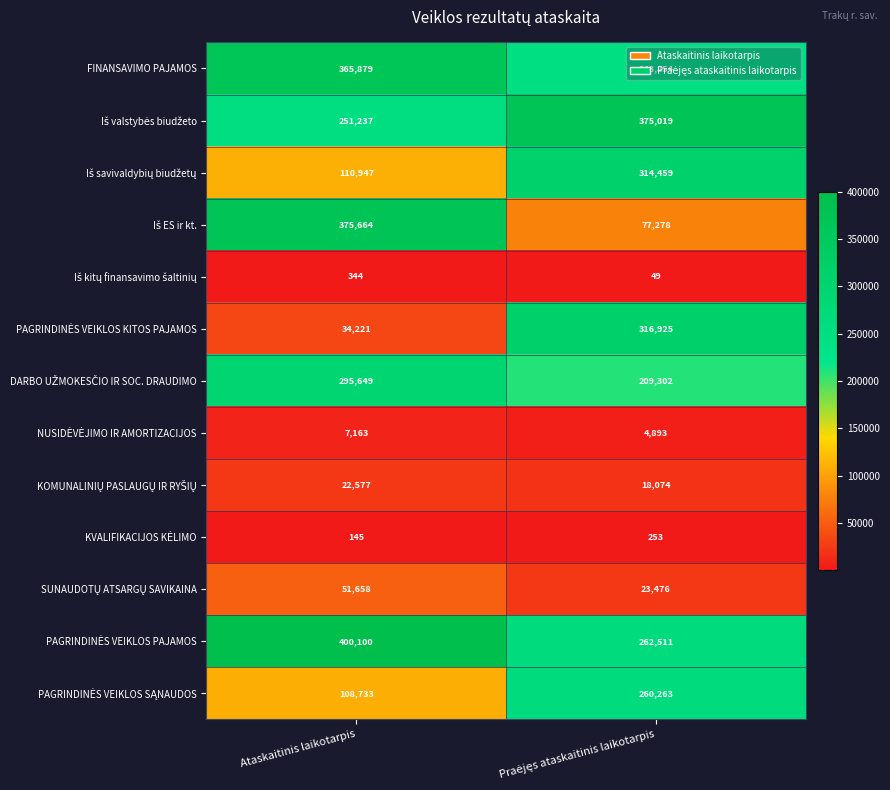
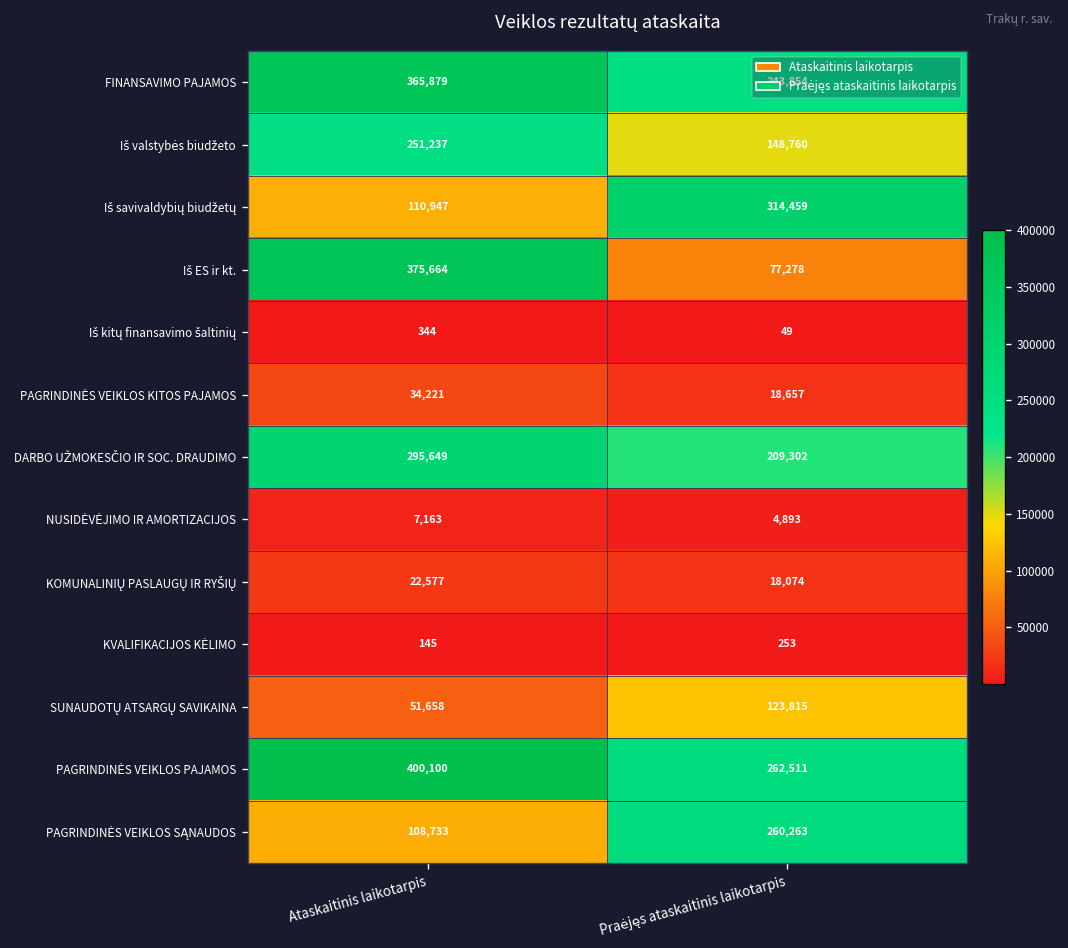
Iš valstybės biudžeto, Praėjęs ataskaitinis laikotarpis: 375,019 -> 148,760
PAGRINDINĖS VEIKLOS KITOS PAJAMOS, Praėjęs ataskaitinis laikotarpis: 316,925 -> 18,657
SUNAUDOTŲ ATSARGŲ SAVIKAINA, Praėjęs ataskaitinis laikotarpis: 23,476 -> 123,815
